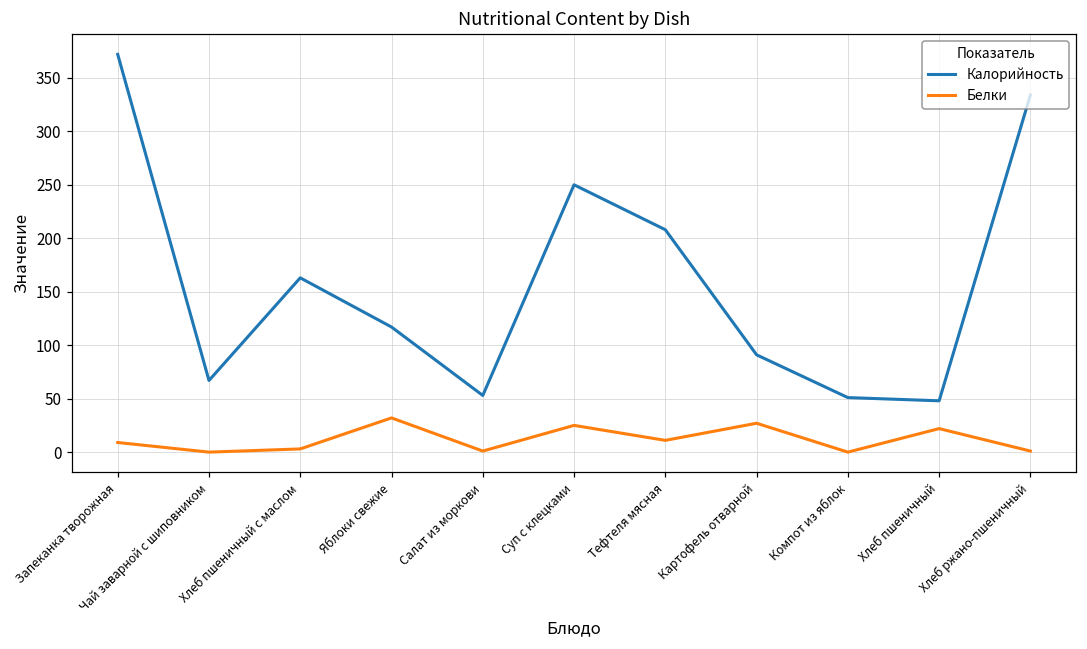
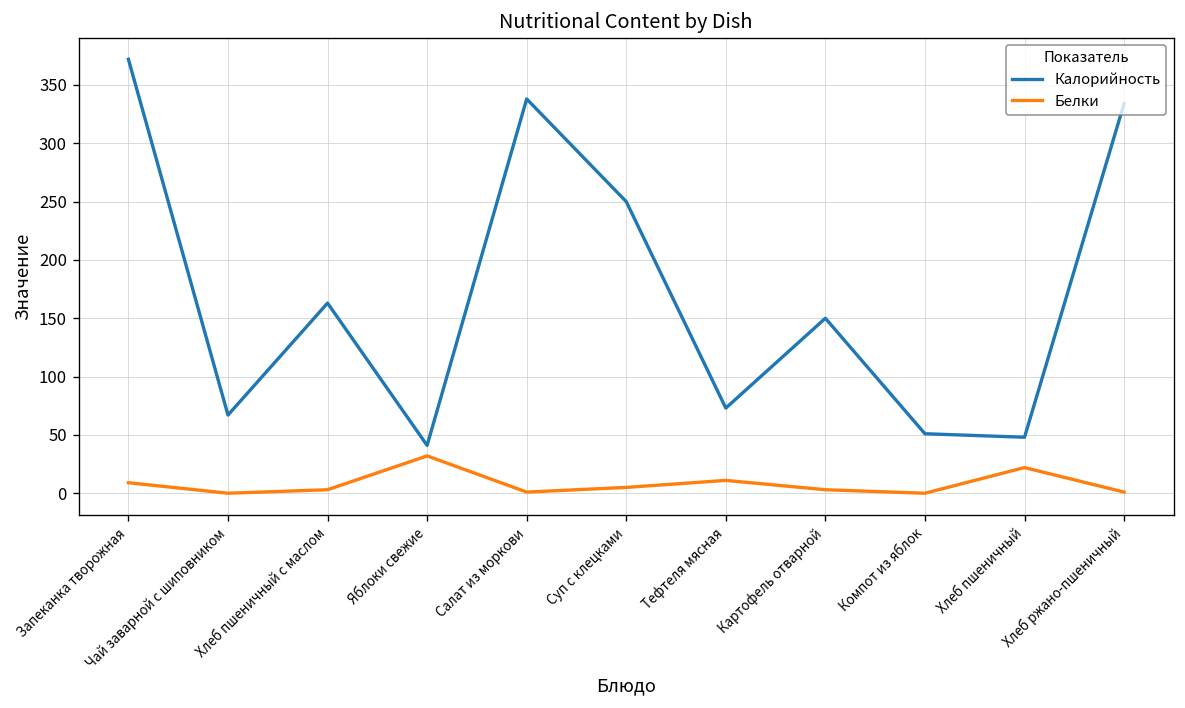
Калорийность, Яблоки свежие: 120 -> 40
Калорийность, Салат из моркови: 50 -> 340
Белки, Суп с клецками: 30 -> 10
Калорийность, Тефтеля мясная: 210 -> 70
Калорийность, Картофель отварной: 90 -> 150
Белки, Картофель отварной: 30 -> 0
